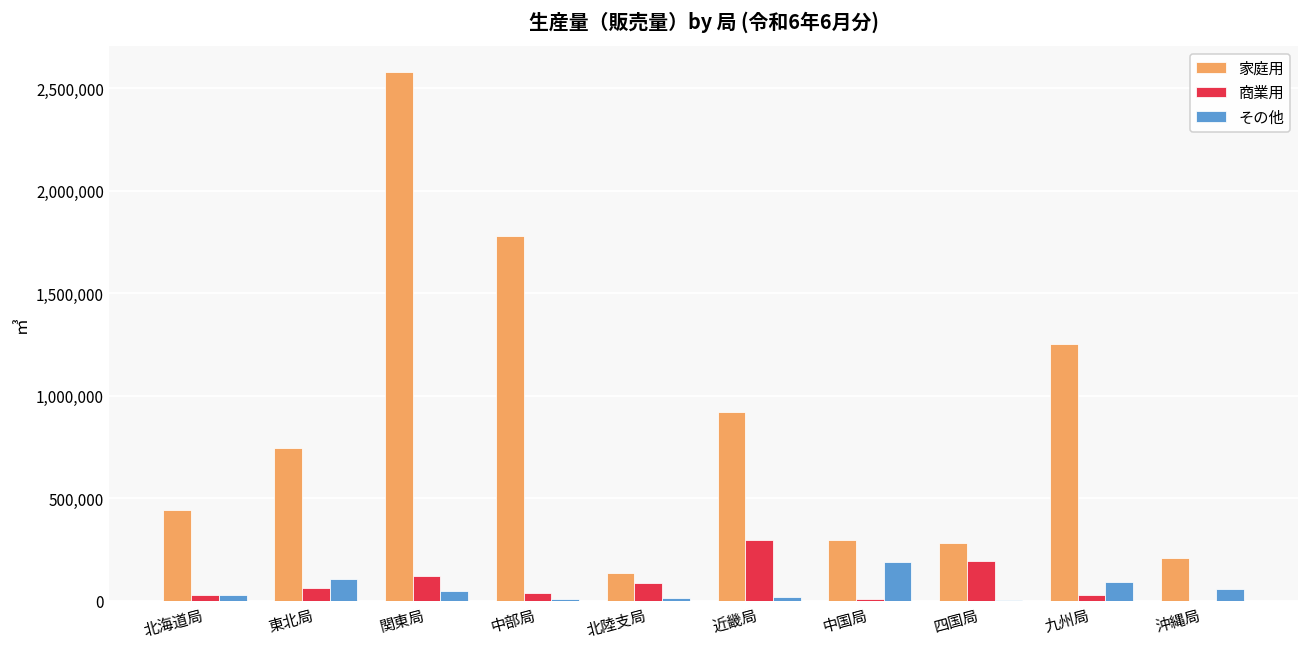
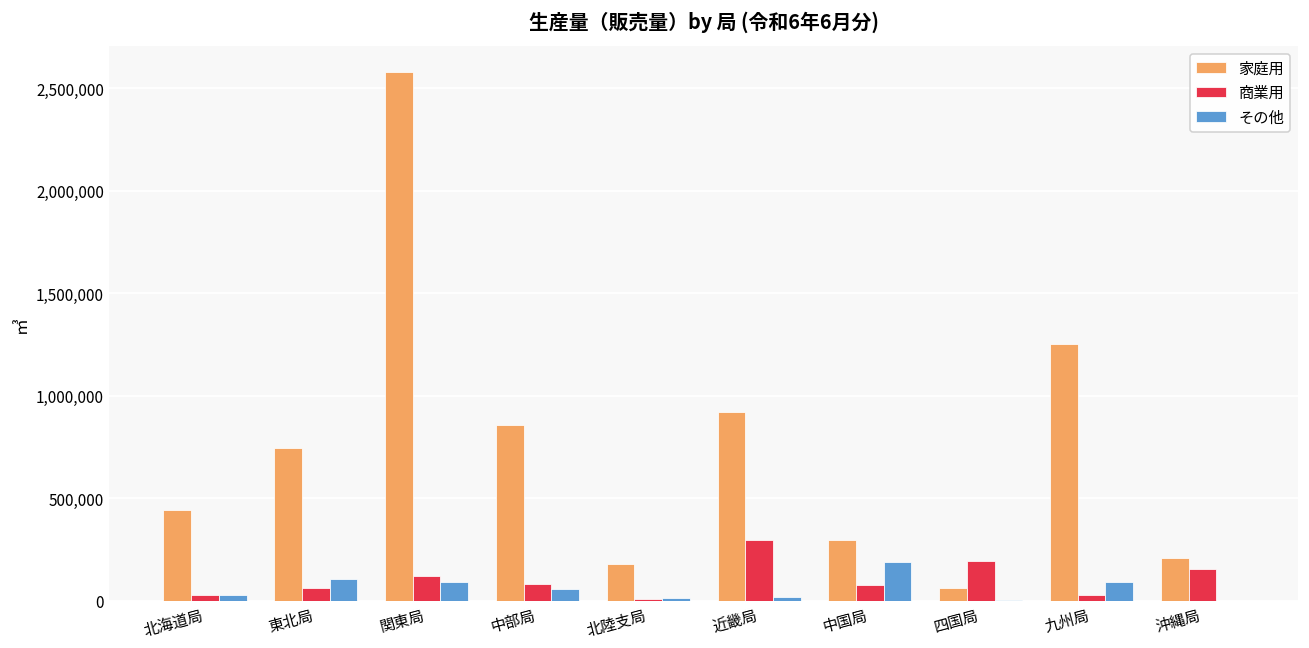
その他, 関東局: 50,000 -> 90,000
家庭用, 中部局: 1,780,000 -> 860,000
商業用, 中部局: 40,000 -> 80,000
その他, 中部局: 10,000 -> 60,000
家庭用, 北陸支局: 140,000 -> 180,000
商業用, 北陸支局: 90,000 -> 10,000
商業用, 中国局: 10,000 -> 80,000
家庭用, 四国局: 280,000 -> 60,000
商業用, 沖縄局: 0 -> 160,000
その他, 沖縄局: 60,000 -> 0
